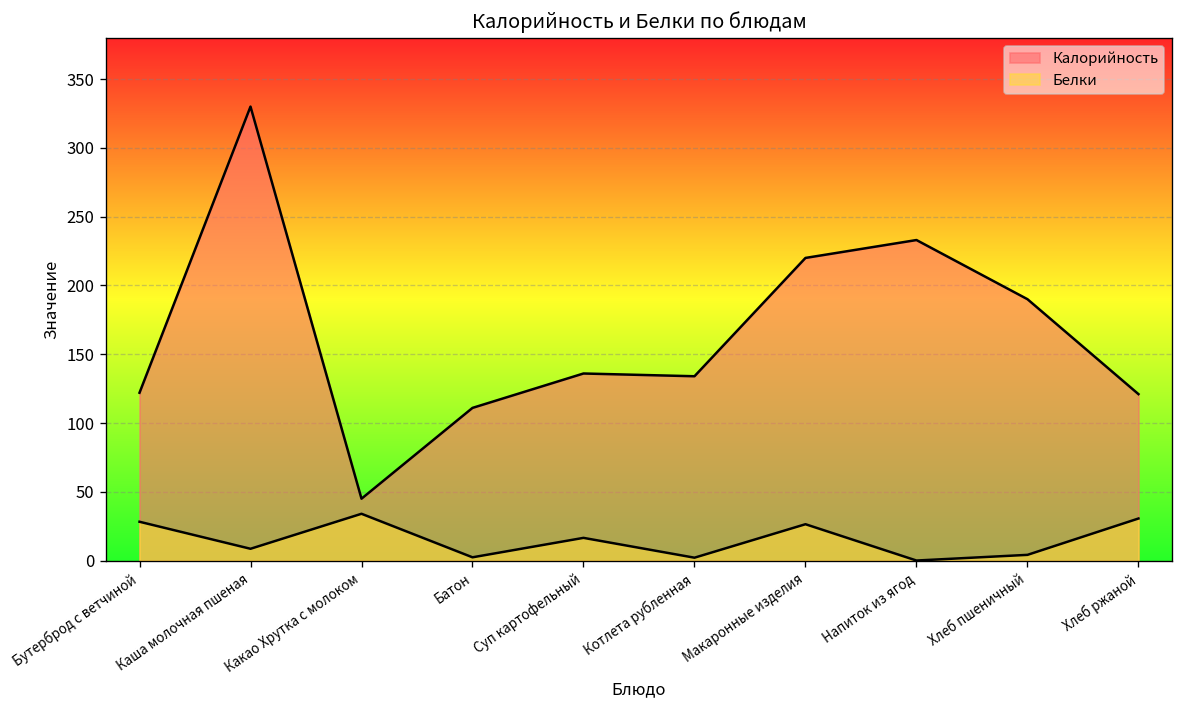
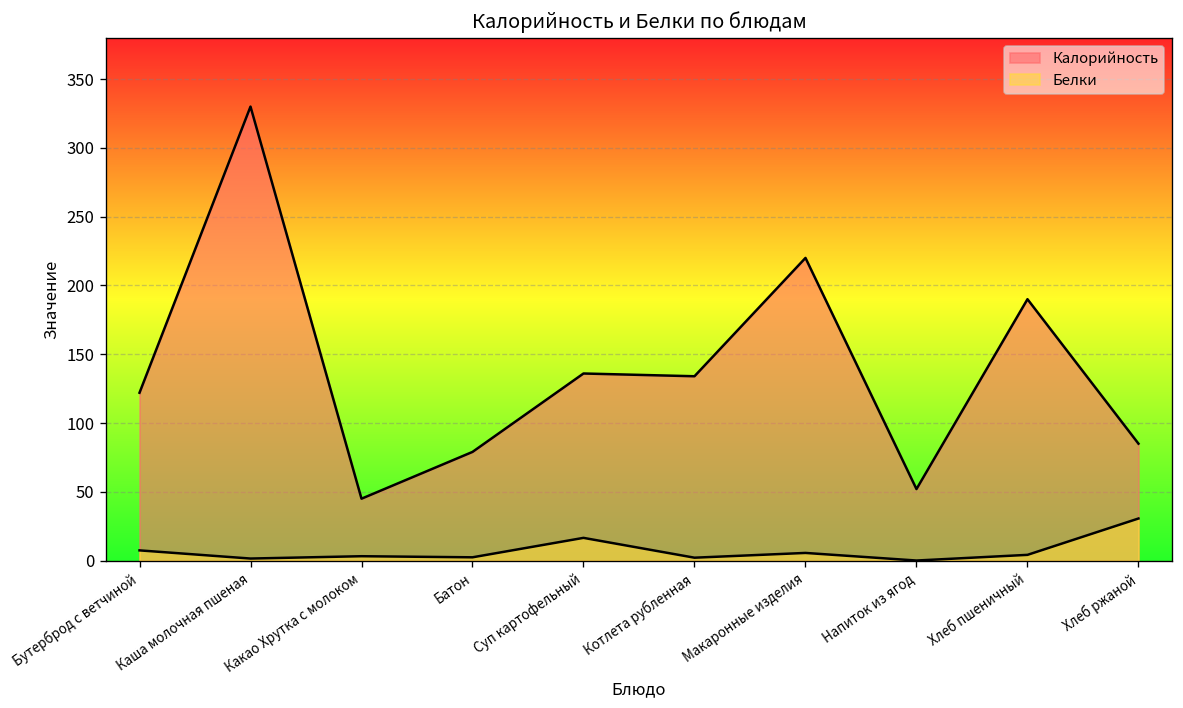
Белки, Бутерброд с ветчиной: 28 -> 7
Белки, Каша молочная пшеная: 9 -> 2
Белки, Какао Хрутка с молоком: 34 -> 3
Калорийность, Батон: 111 -> 79
Белки, Макаронные изделия: 26 -> 6
Калорийность, Напиток из ягод: 233 -> 52
Калорийность, Хлеб ржаной: 121 -> 85
